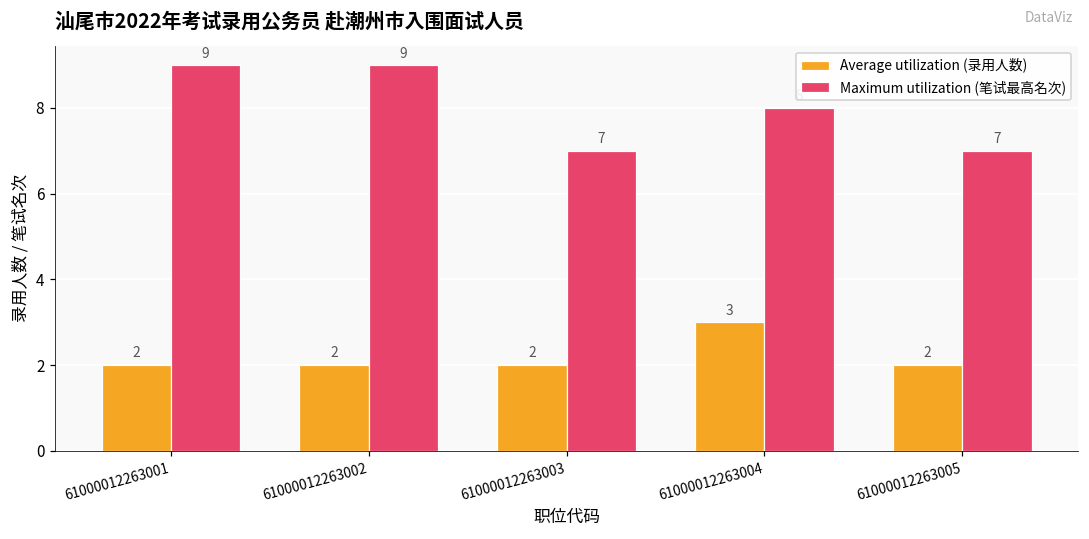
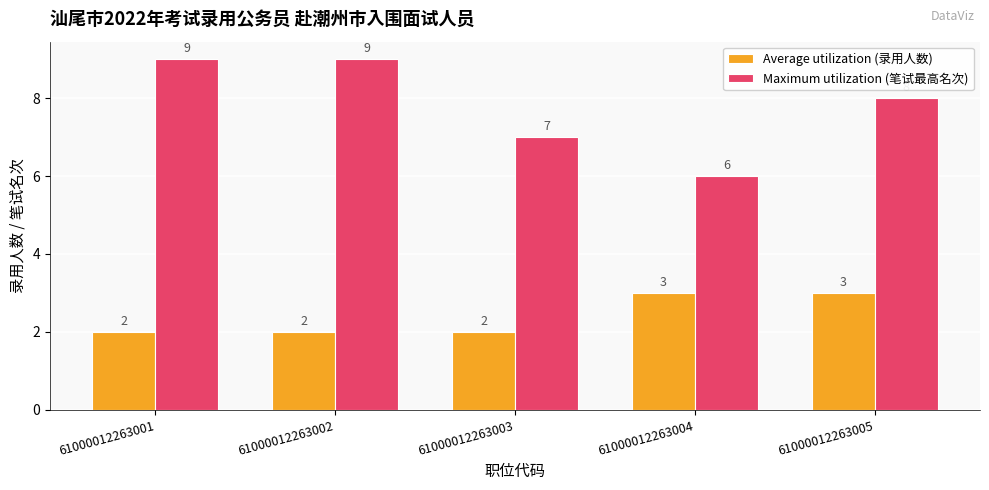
Maximum utilization (笔试最高名次), 61000012263004: 8 -> 6
Average utilization (录用人数), 61000012263005: 2 -> 3
Maximum utilization (笔试最高名次), 61000012263005: 7 -> 8
